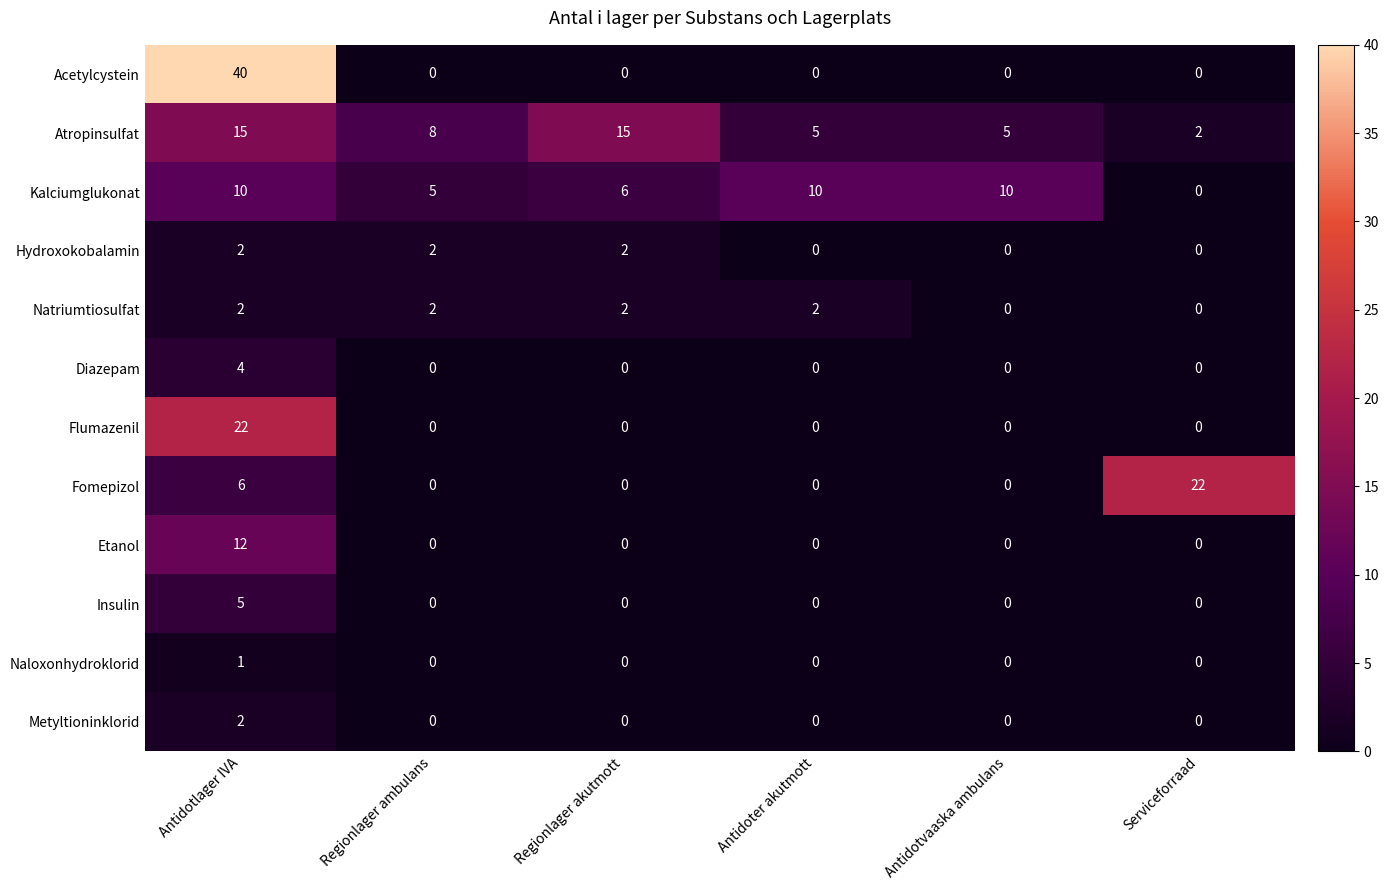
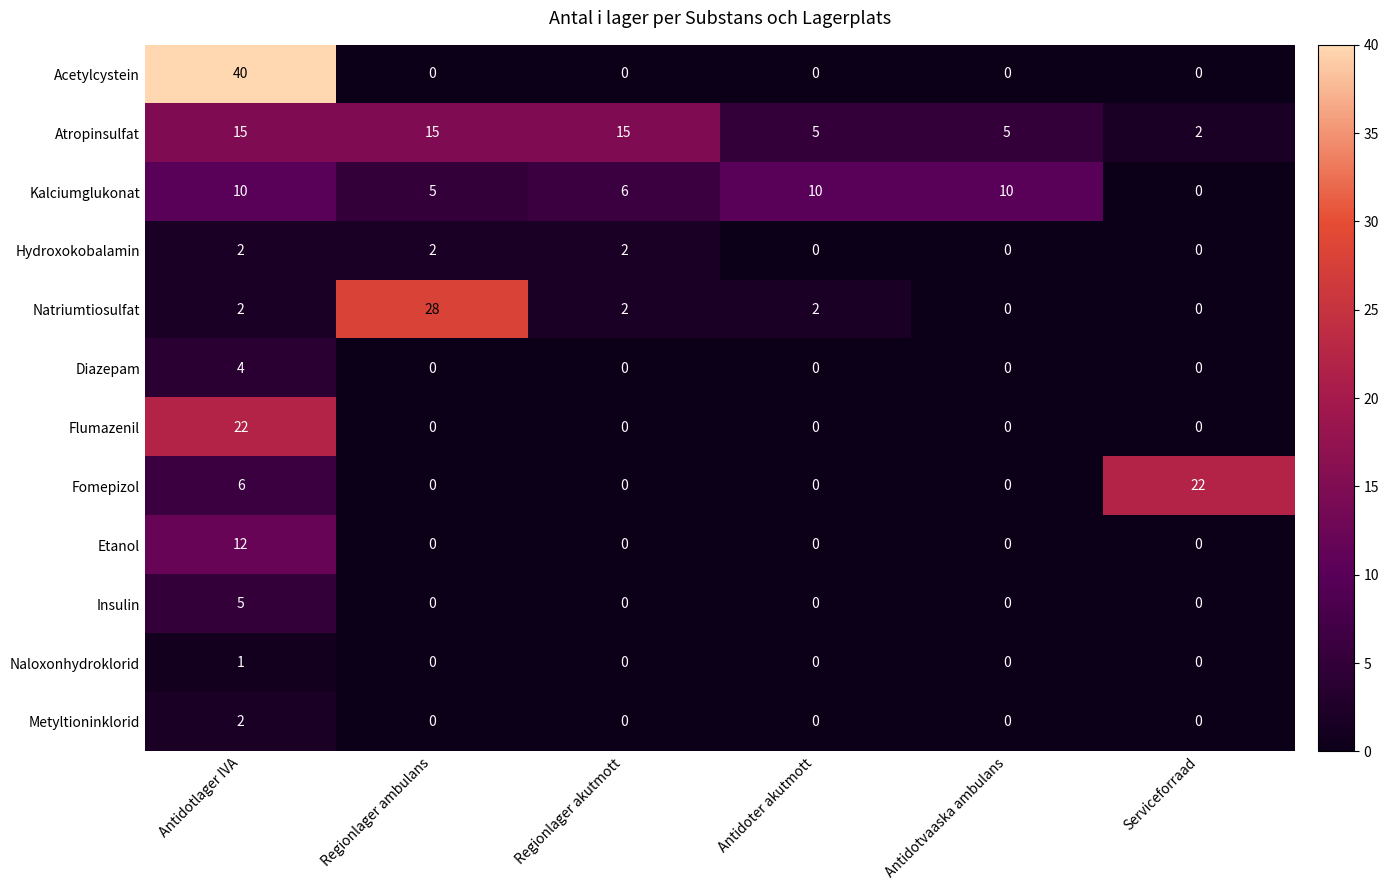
Atropinsulfat, Regionlager ambulans: 8 -> 15
Natriumtiosulfat, Regionlager ambulans: 2 -> 28
